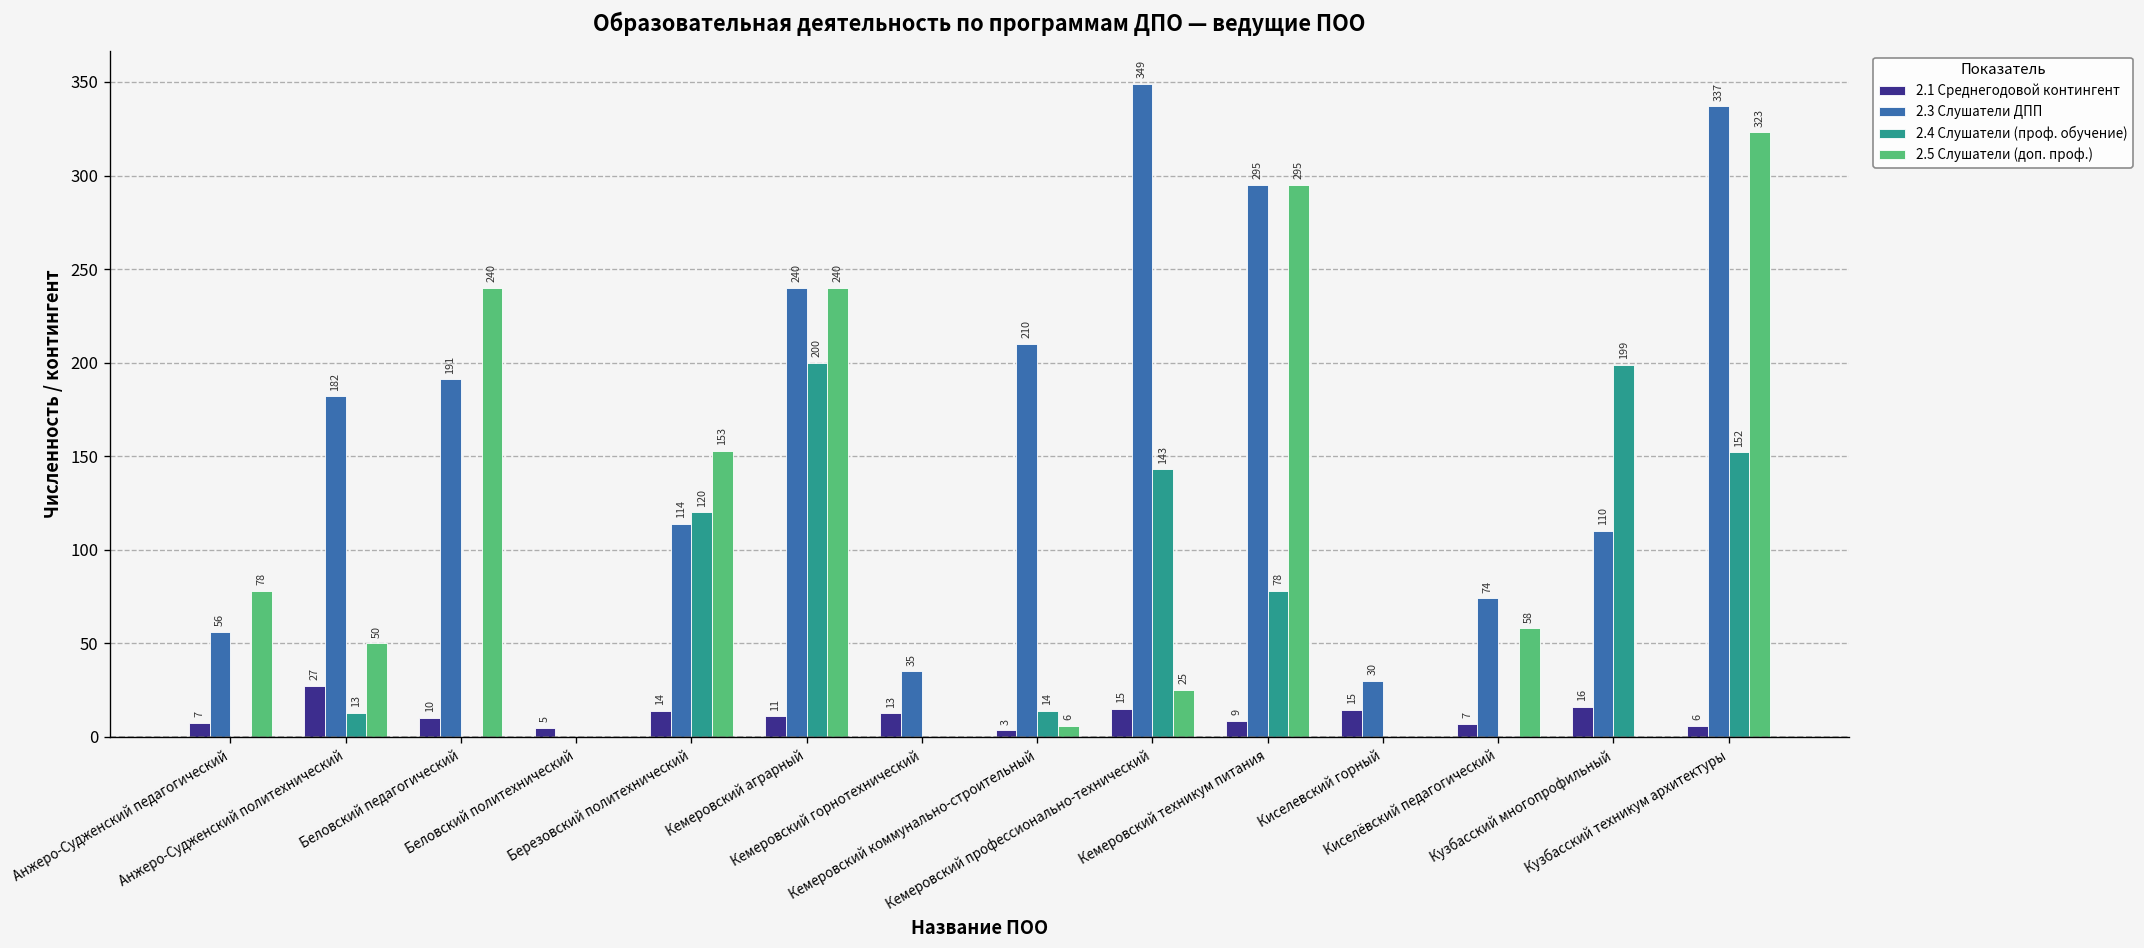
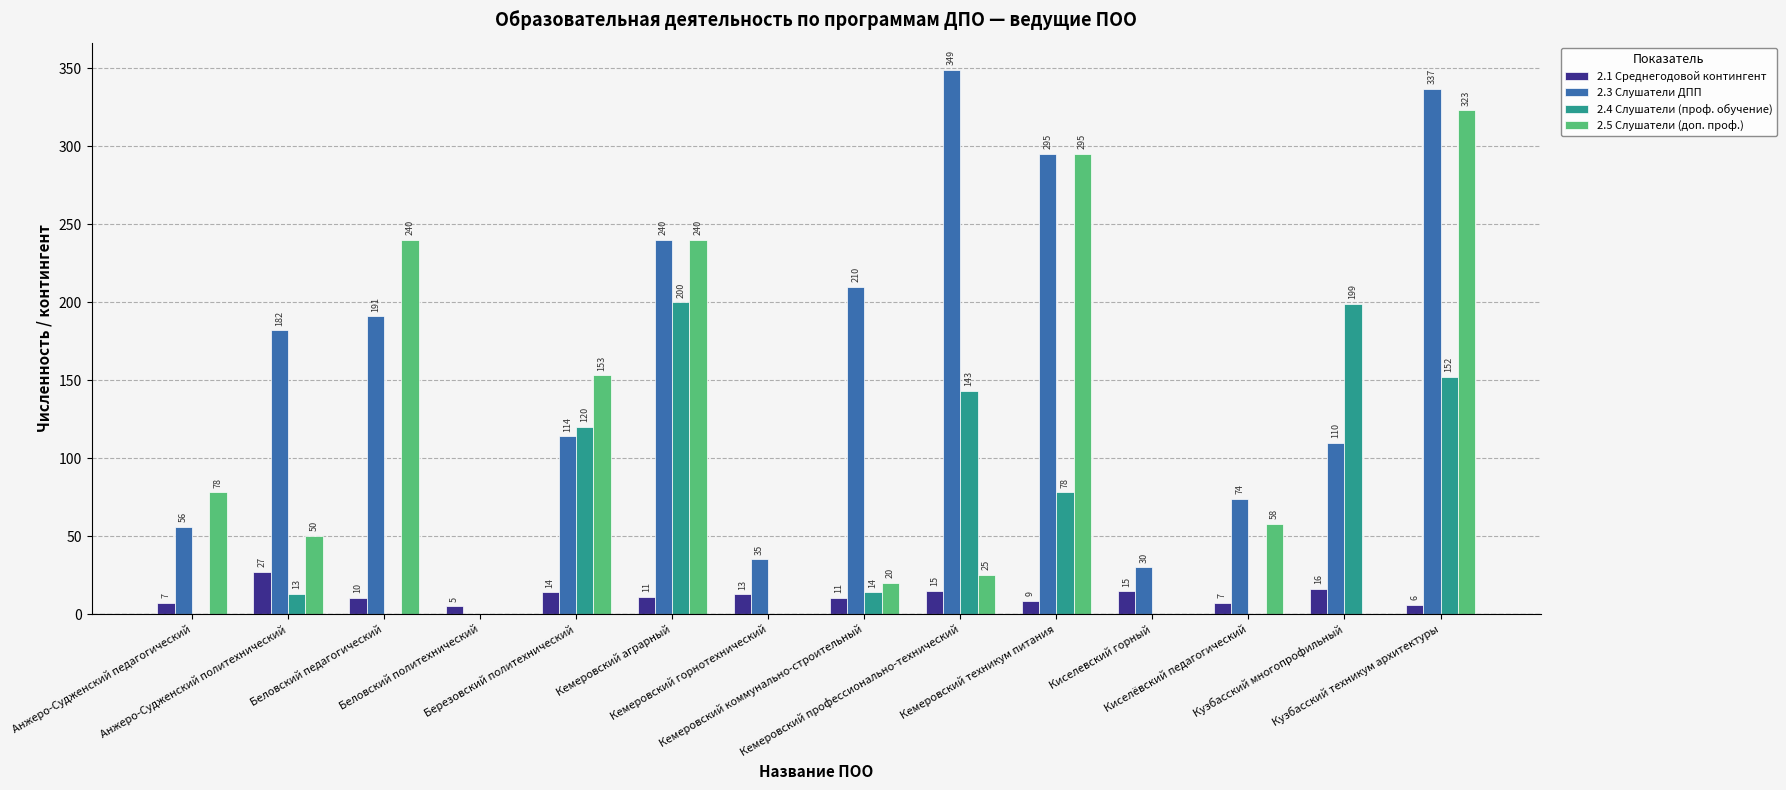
2.1 Среднегодовой контингент, Кемеровский коммунально-строительный: 3 -> 11
2.5 Слушатели (доп. проф.), Кемеровский коммунально-строительный: 6 -> 20
